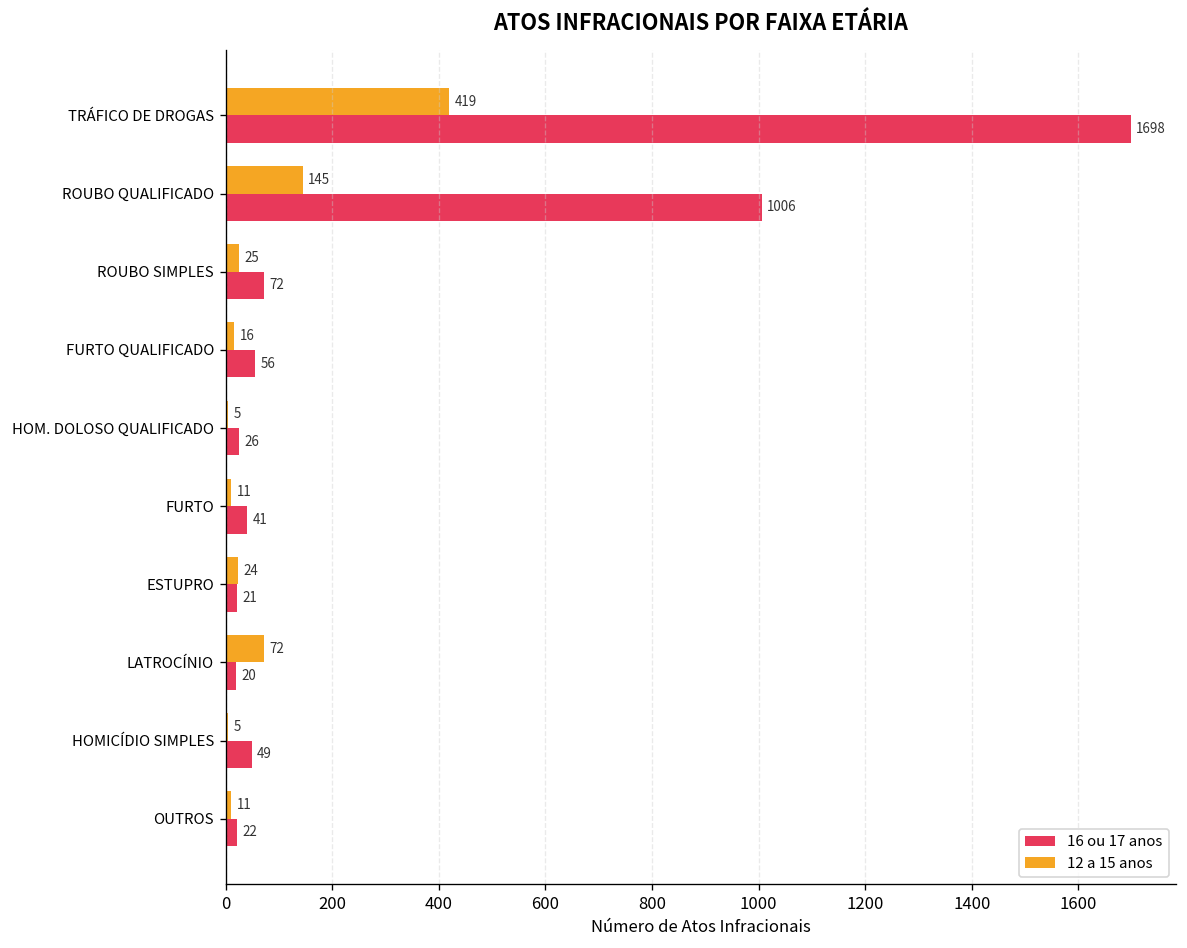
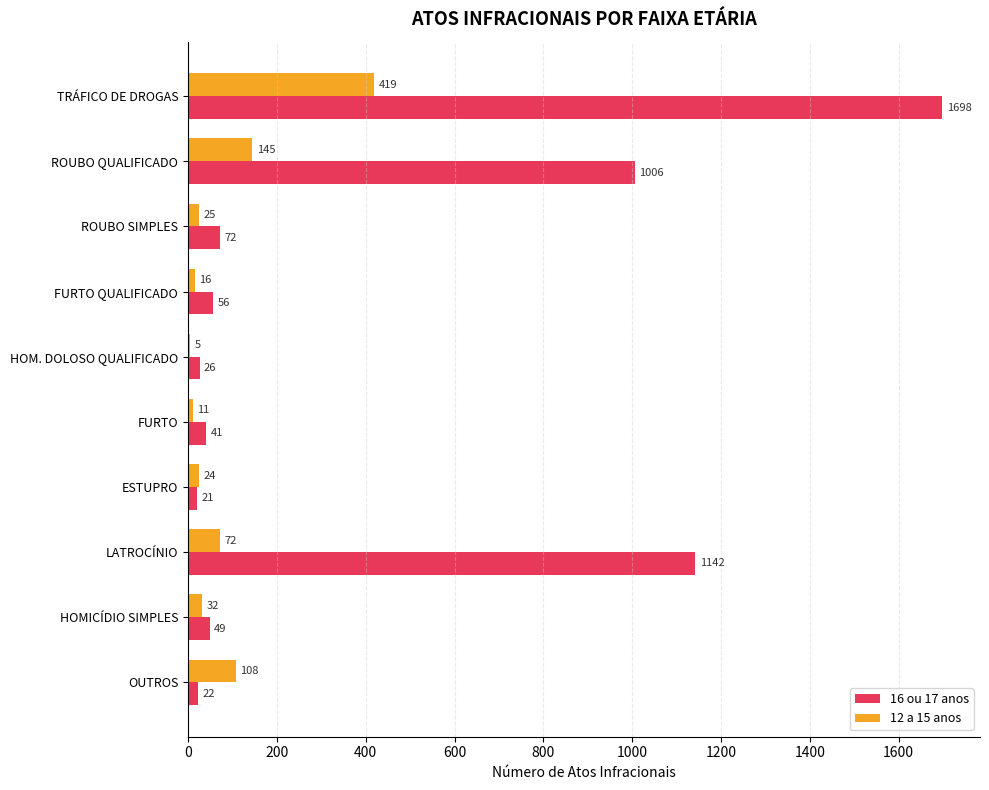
16 ou 17 anos, LATROCÍNIO: 20 -> 1142
12 a 15 anos, HOMICÍDIO SIMPLES: 5 -> 32
12 a 15 anos, OUTROS: 11 -> 108
